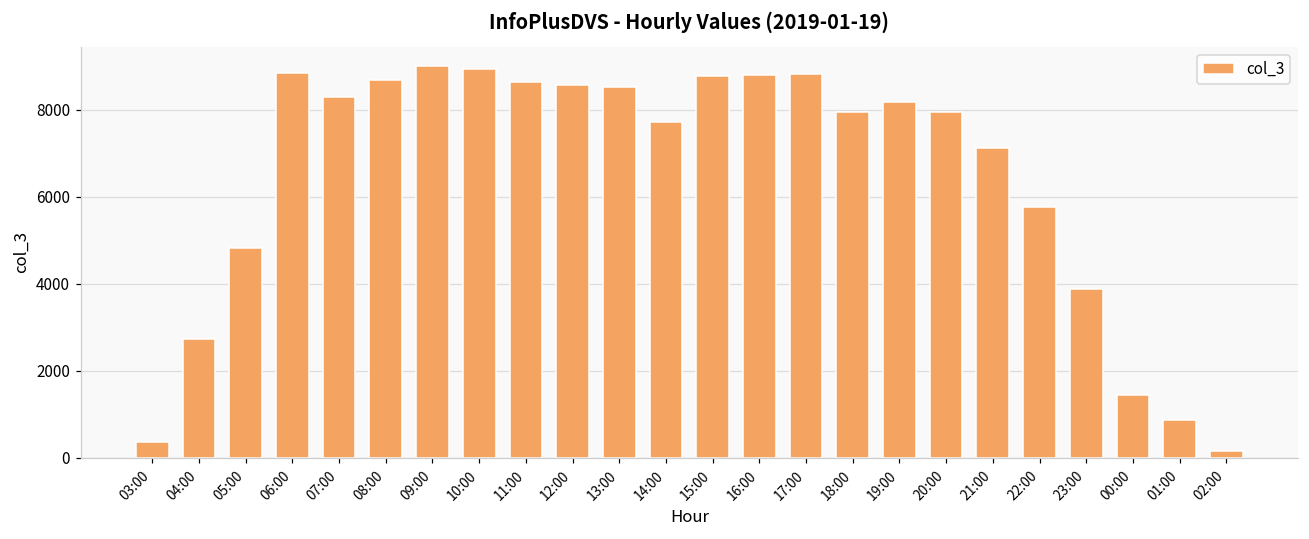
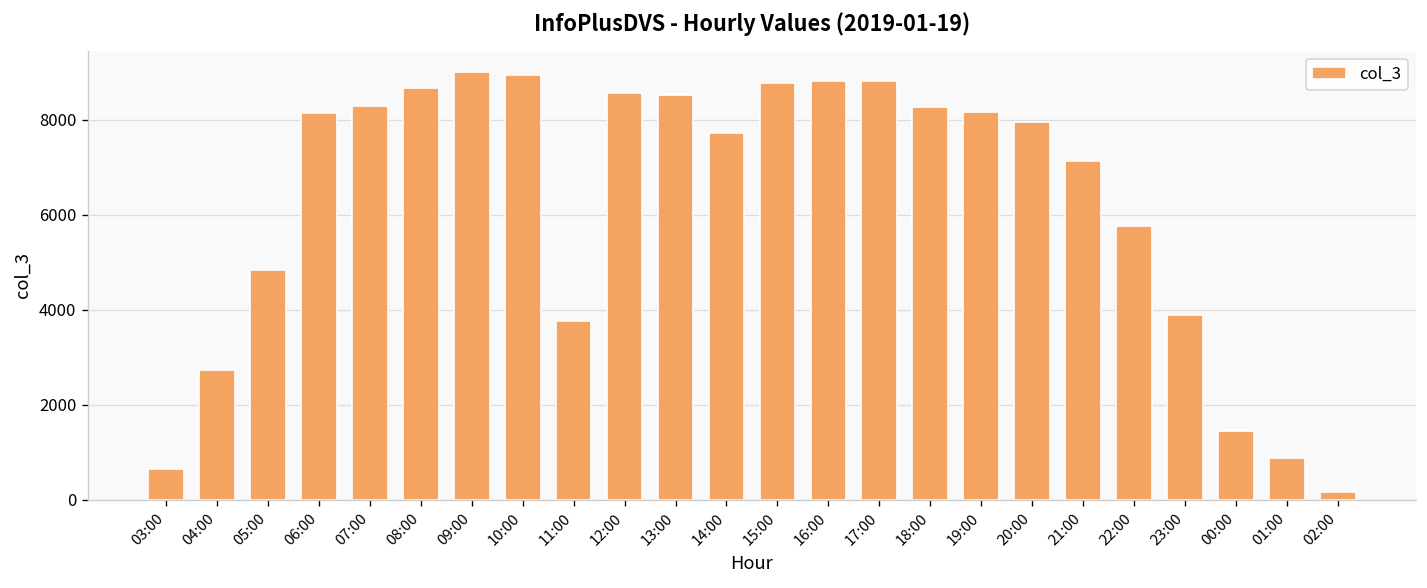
03:00: 400 -> 600
06:00: 8900 -> 8100
11:00: 8600 -> 3800
18:00: 7900 -> 8300
